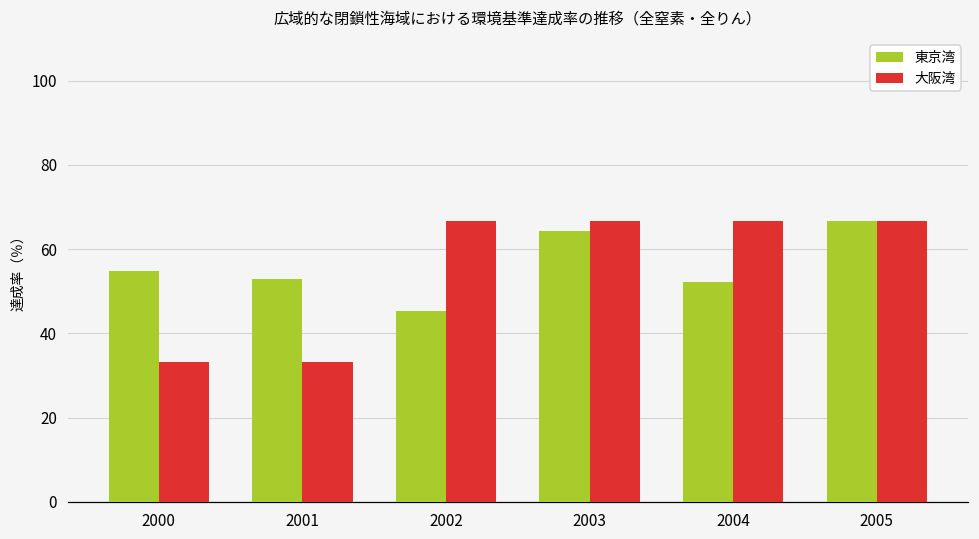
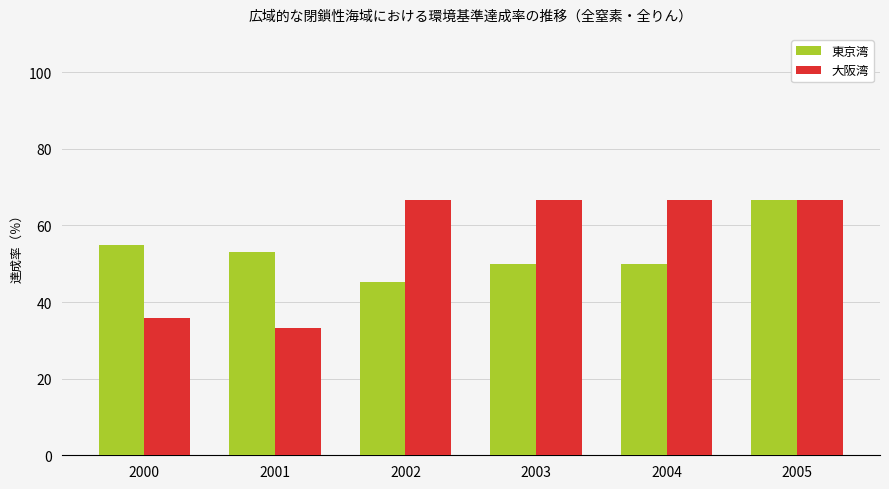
大阪湾, 2000: 33 -> 36
東京湾, 2003: 64 -> 50
東京湾, 2004: 52 -> 50
